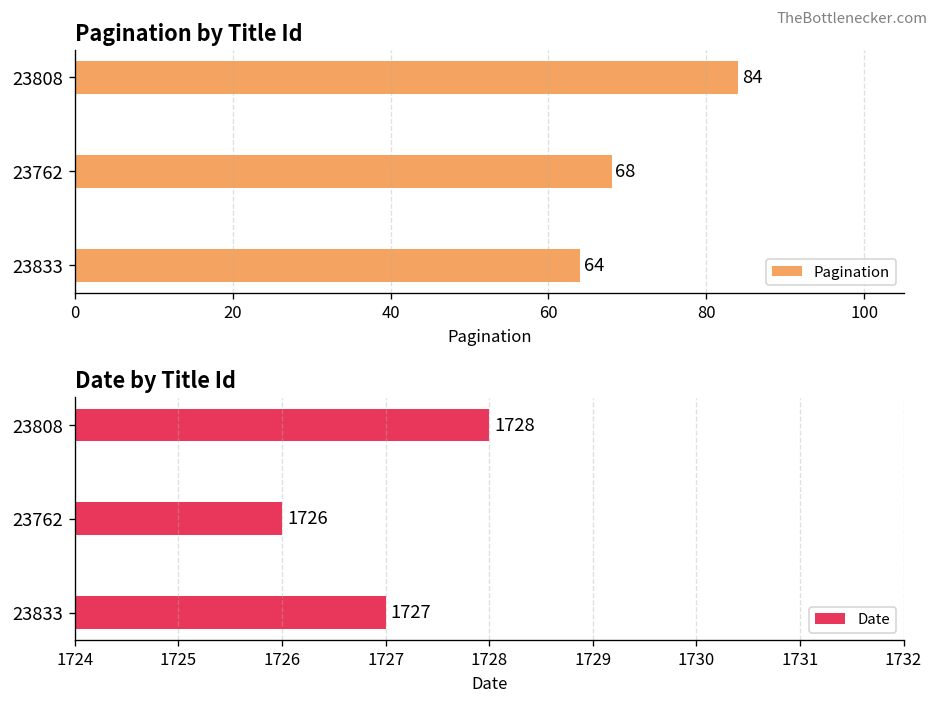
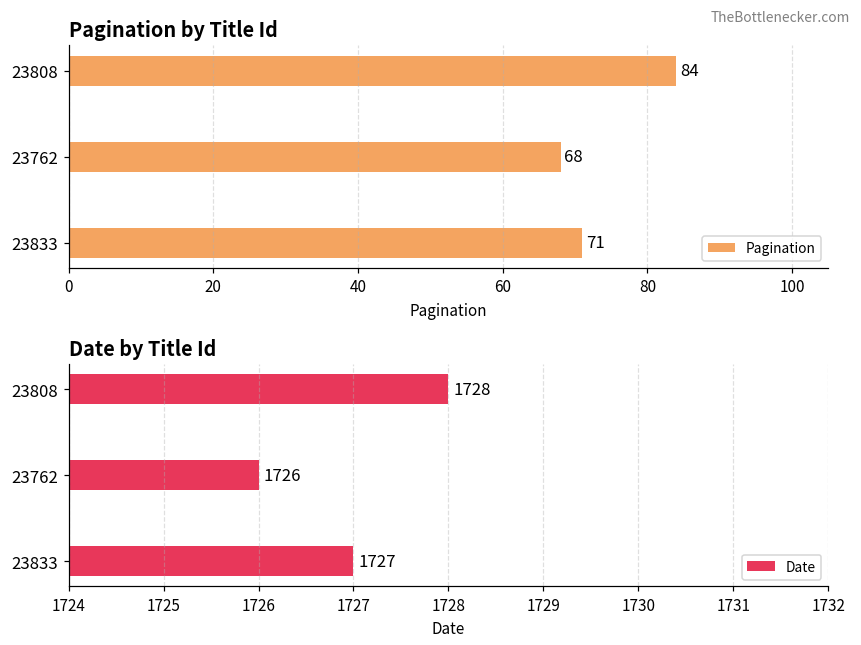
Pagination by Title Id, 23833: 64 -> 71
